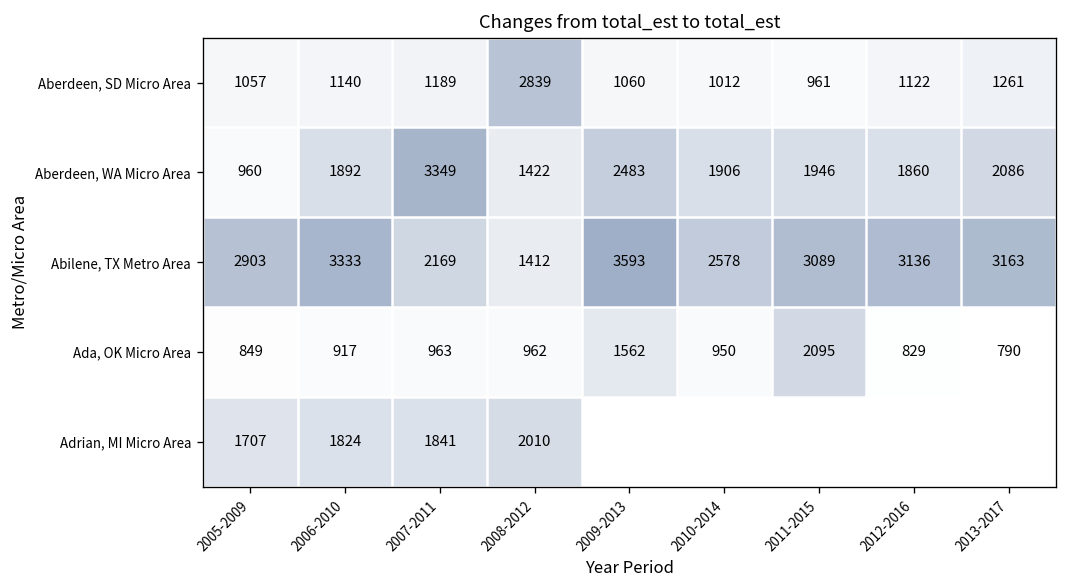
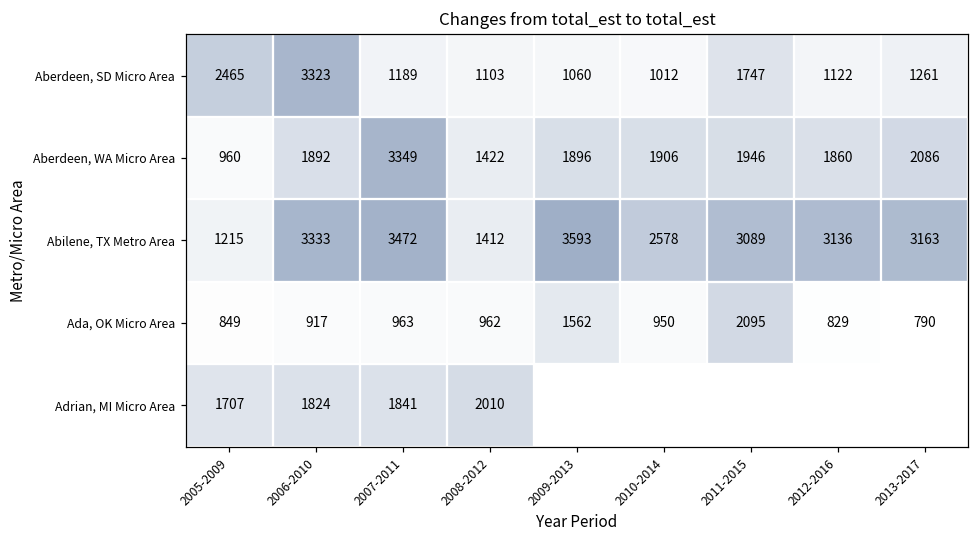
Aberdeen, SD Micro Area, 2005-2009: 1057 -> 2465
Aberdeen, SD Micro Area, 2006-2010: 1140 -> 3323
Aberdeen, SD Micro Area, 2008-2012: 2839 -> 1103
Aberdeen, SD Micro Area, 2011-2015: 961 -> 1747
Aberdeen, WA Micro Area, 2009-2013: 2483 -> 1896
Abilene, TX Metro Area, 2005-2009: 2903 -> 1215
Abilene, TX Metro Area, 2007-2011: 2169 -> 3472
